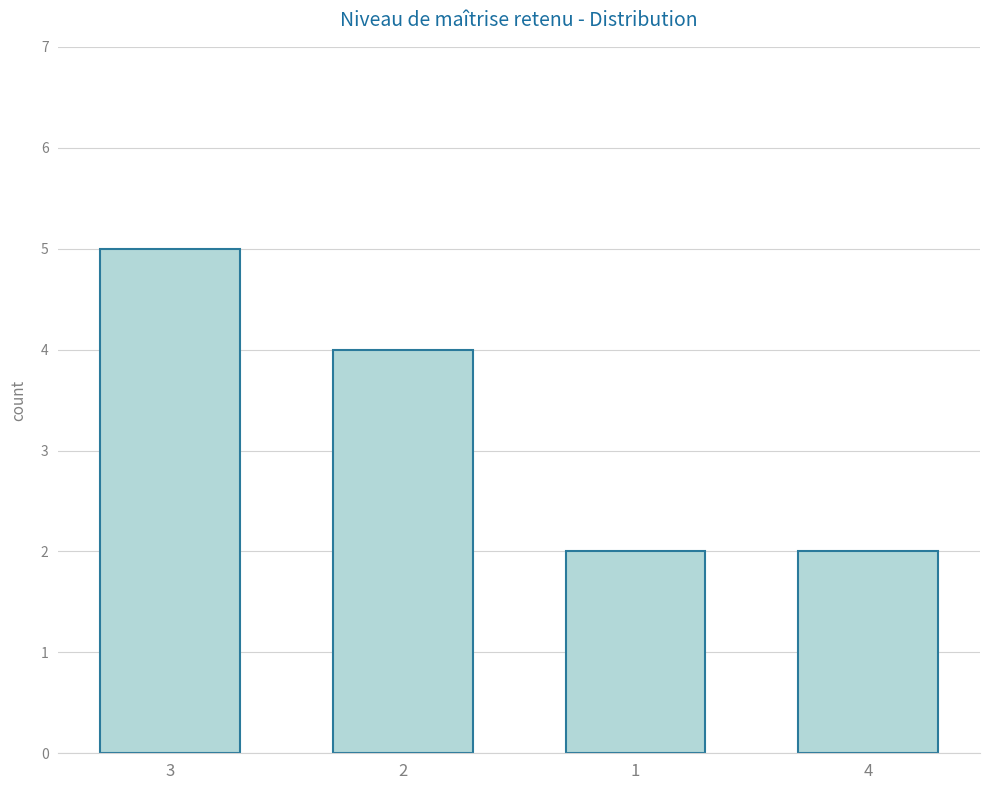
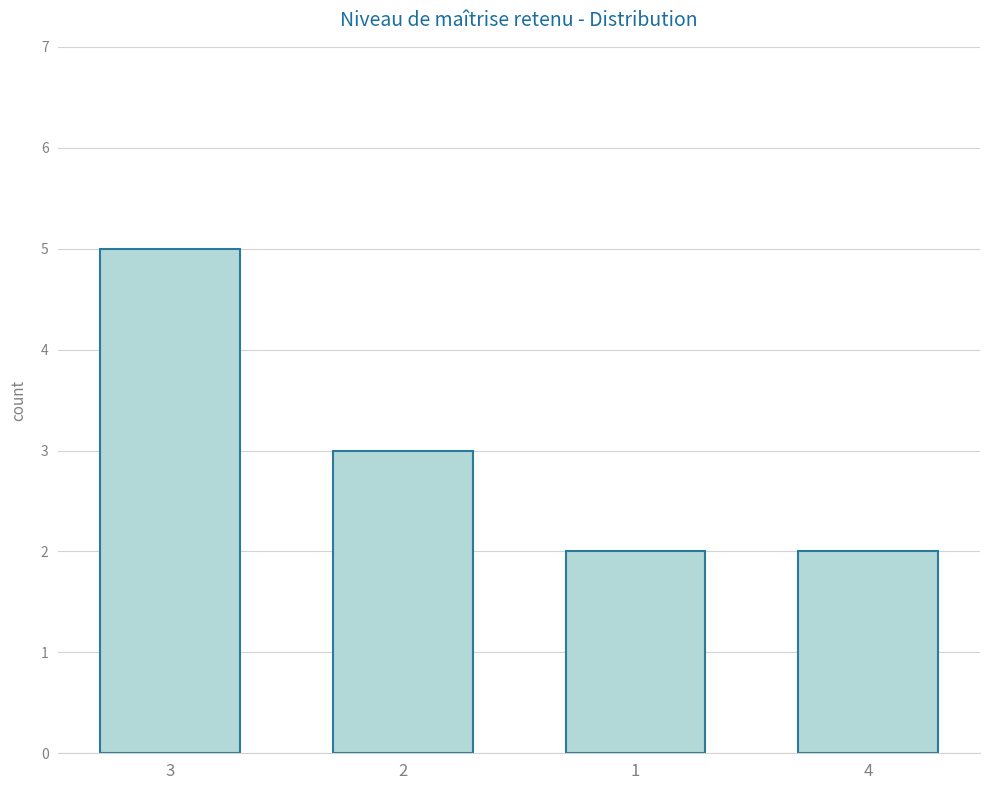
2: 4 -> 3
